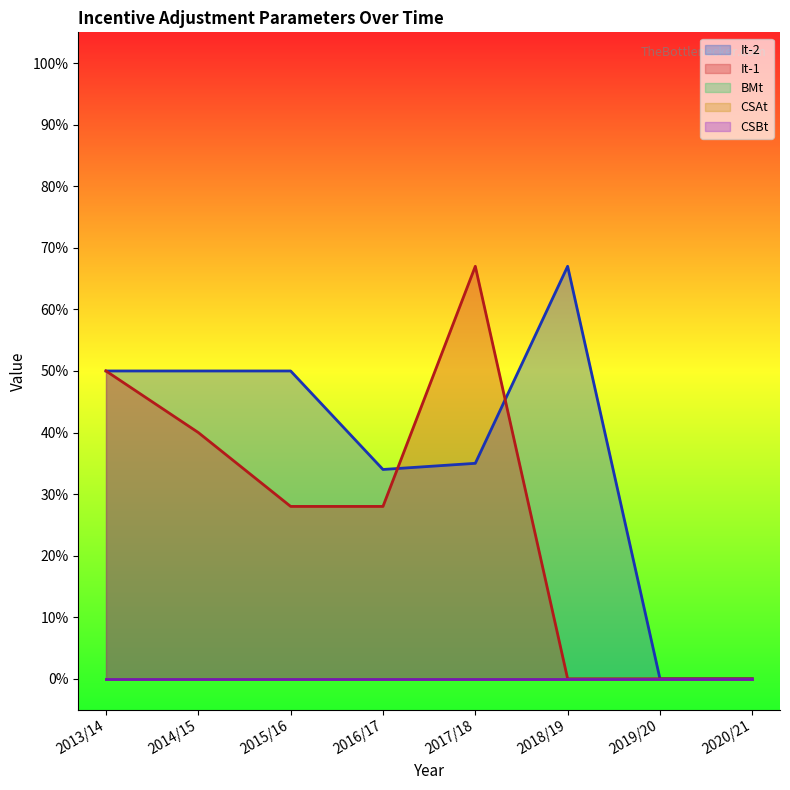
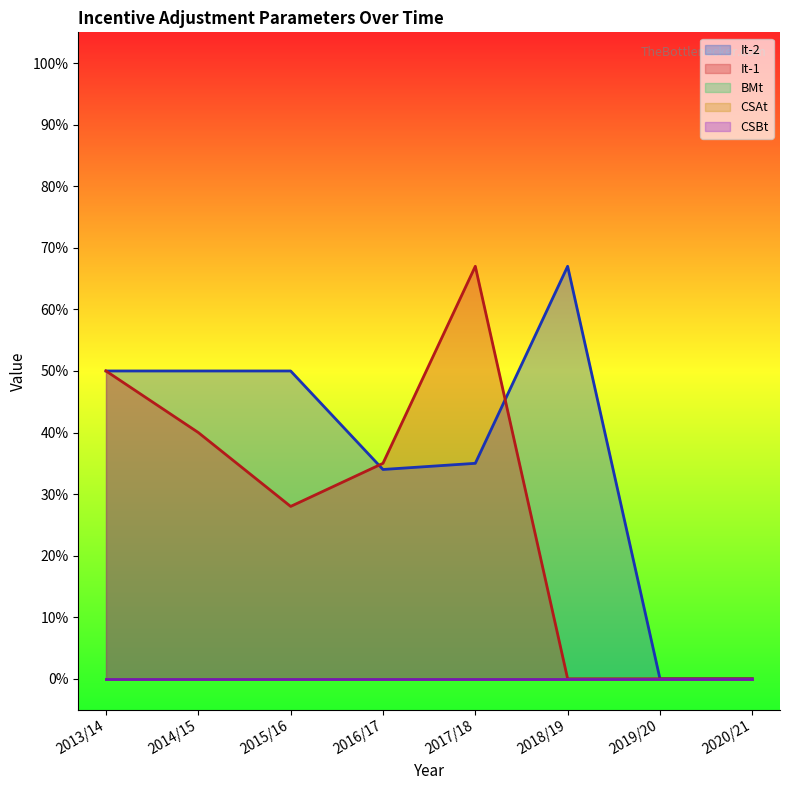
It-1, 2016/17: 28% -> 35%
